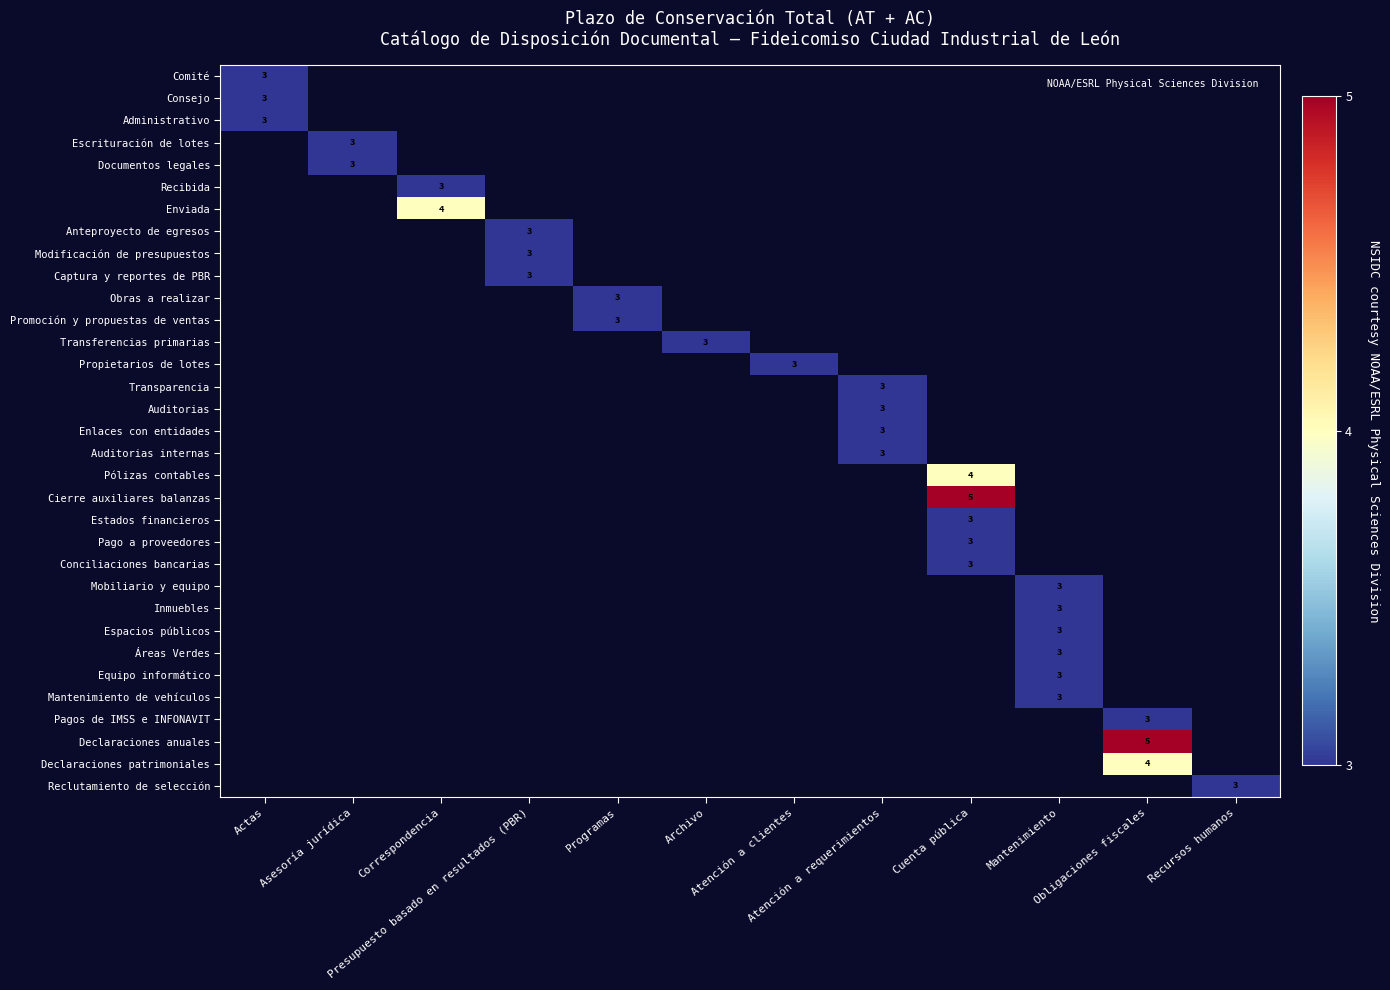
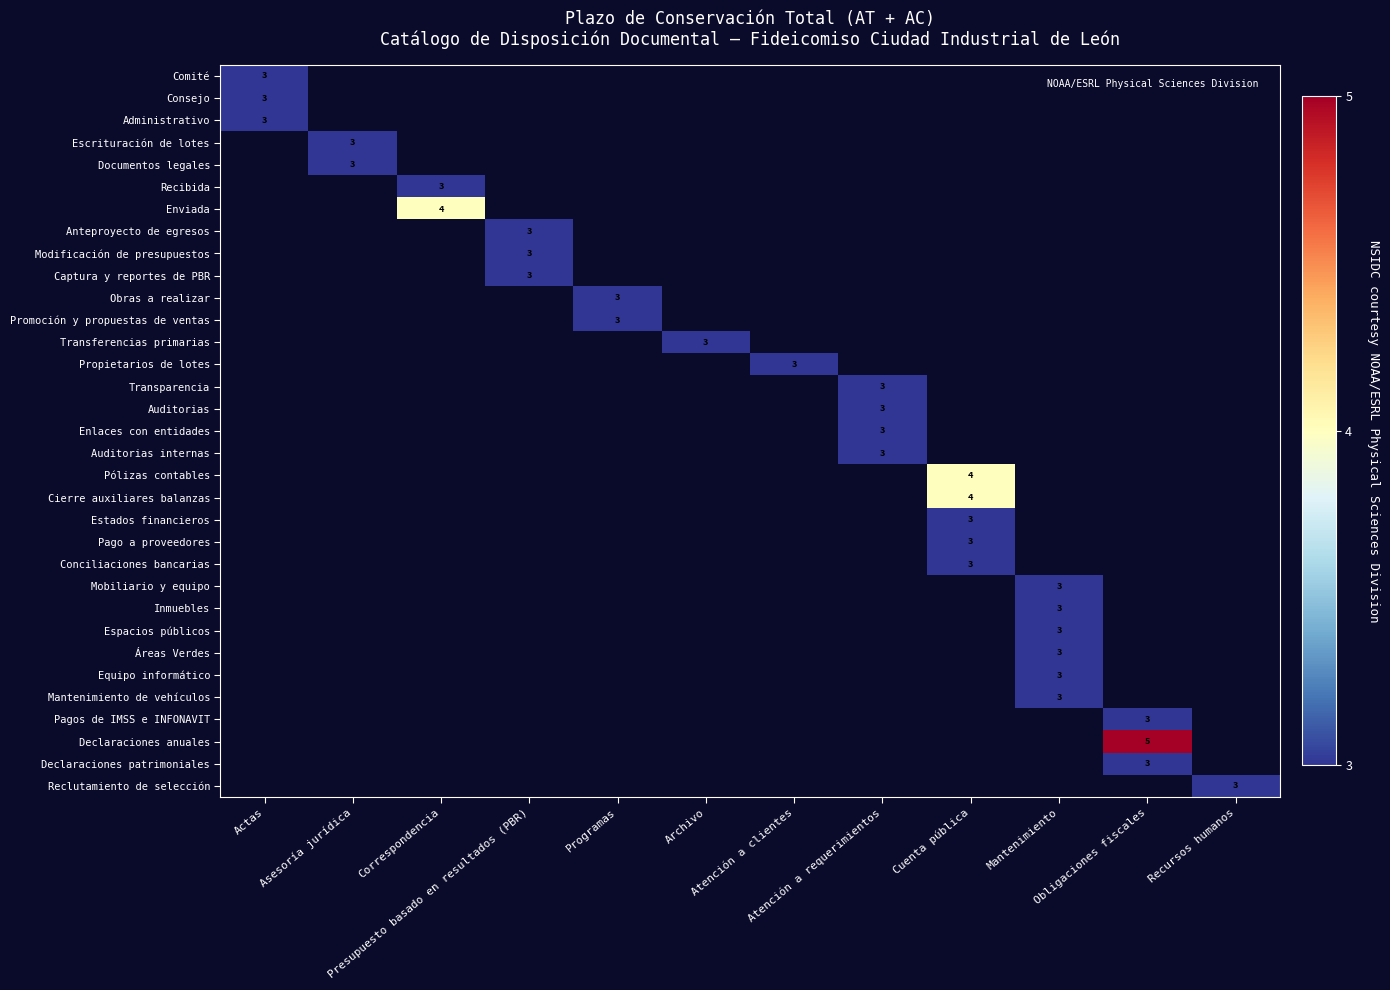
Cierre auxiliares balanzas, Cuenta pública: 5 -> 4
Declaraciones patrimoniales, Obligaciones fiscales: 4 -> 3
